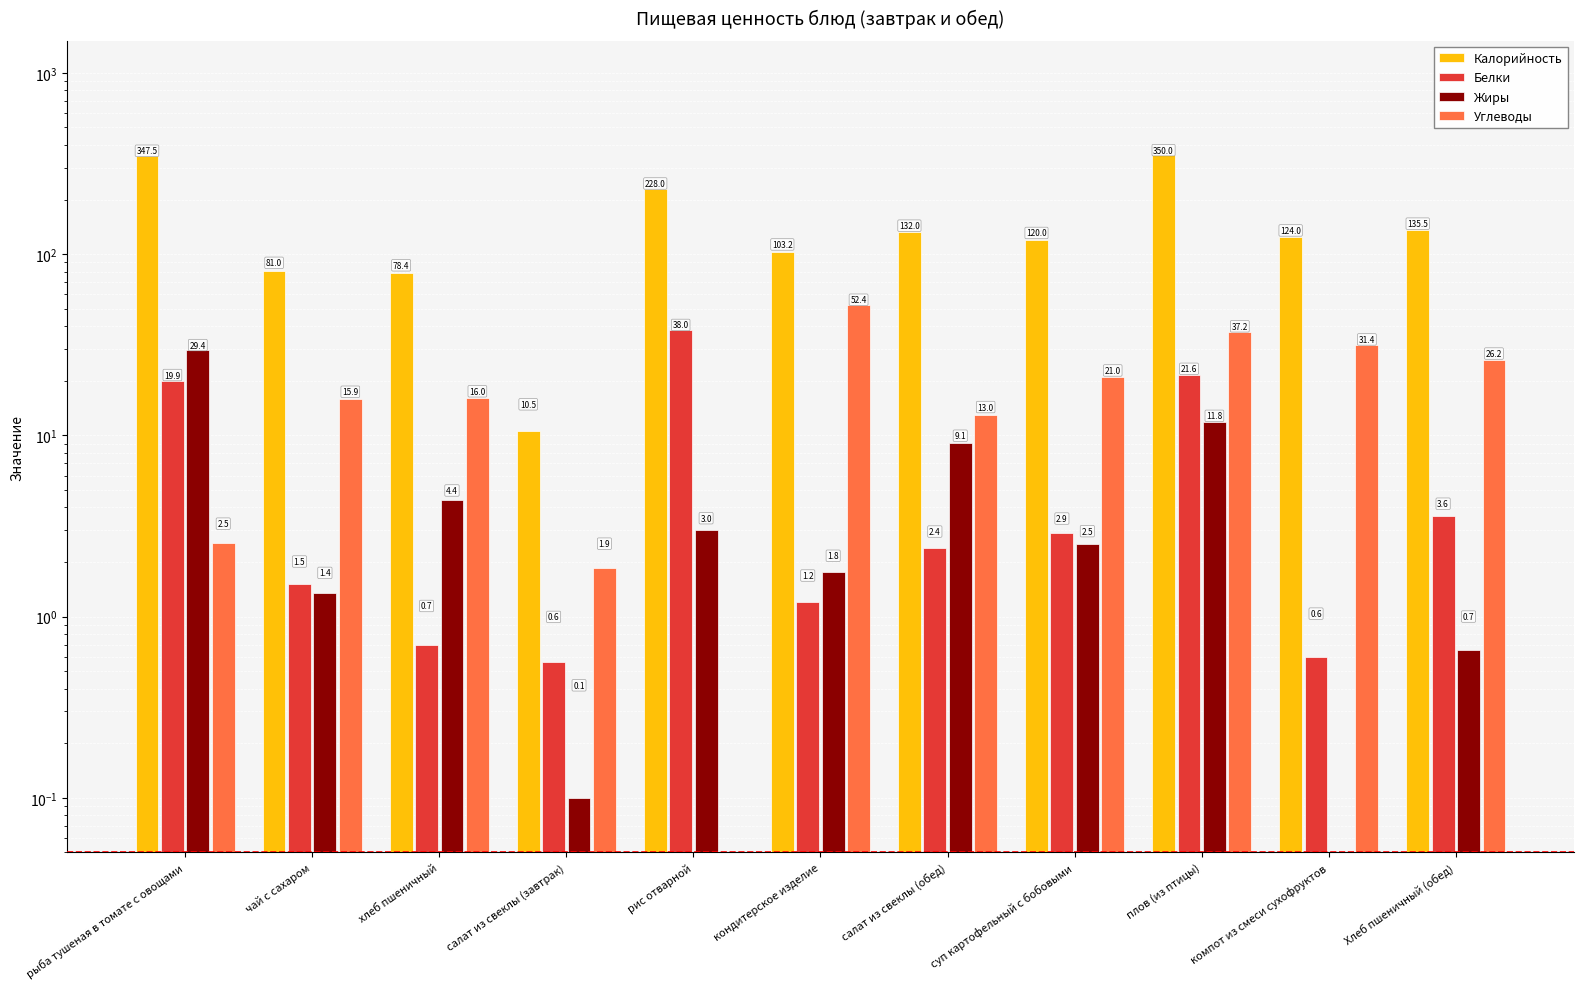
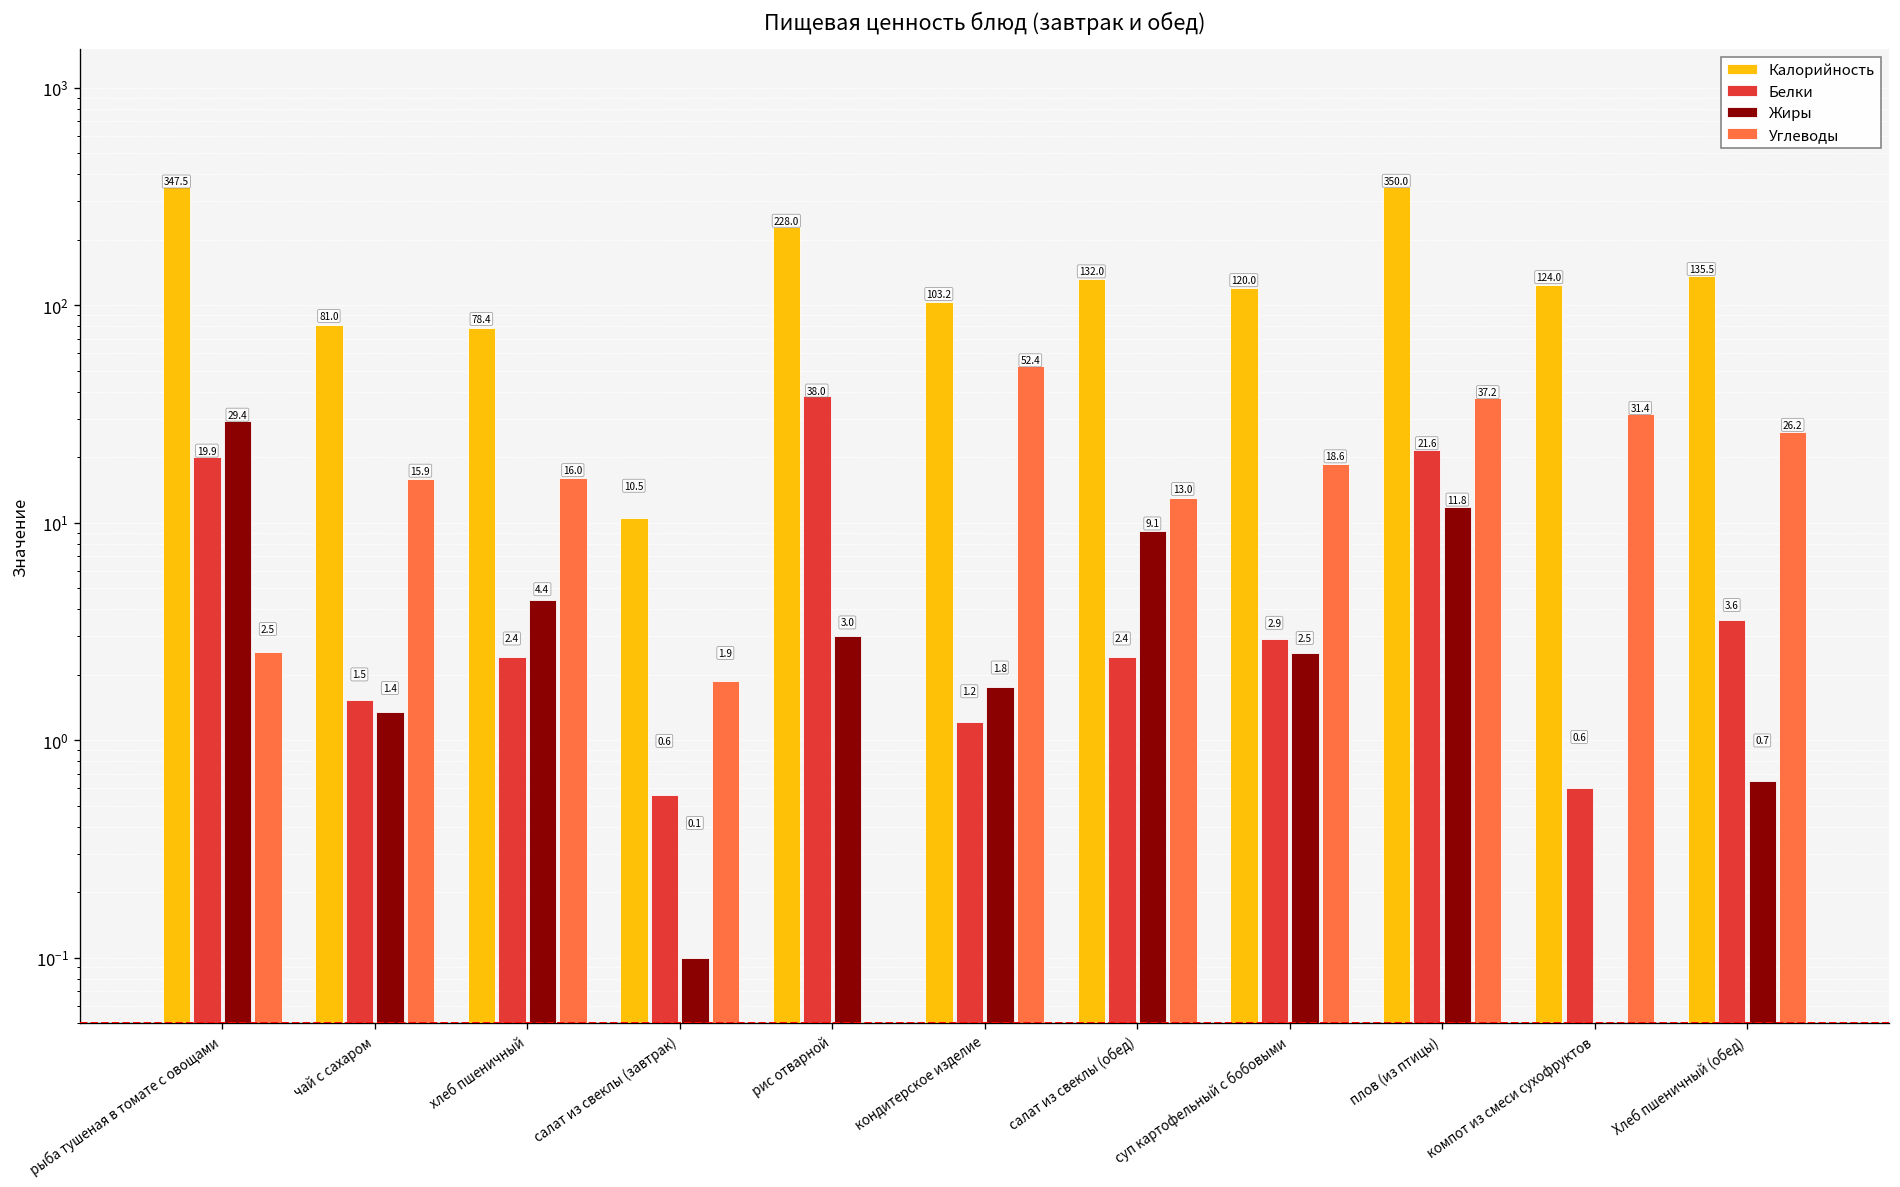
Белки, хлеб пшеничный: 0.7 -> 2.4
Углеводы, суп картофельный с бобовыми: 21.0 -> 18.6
